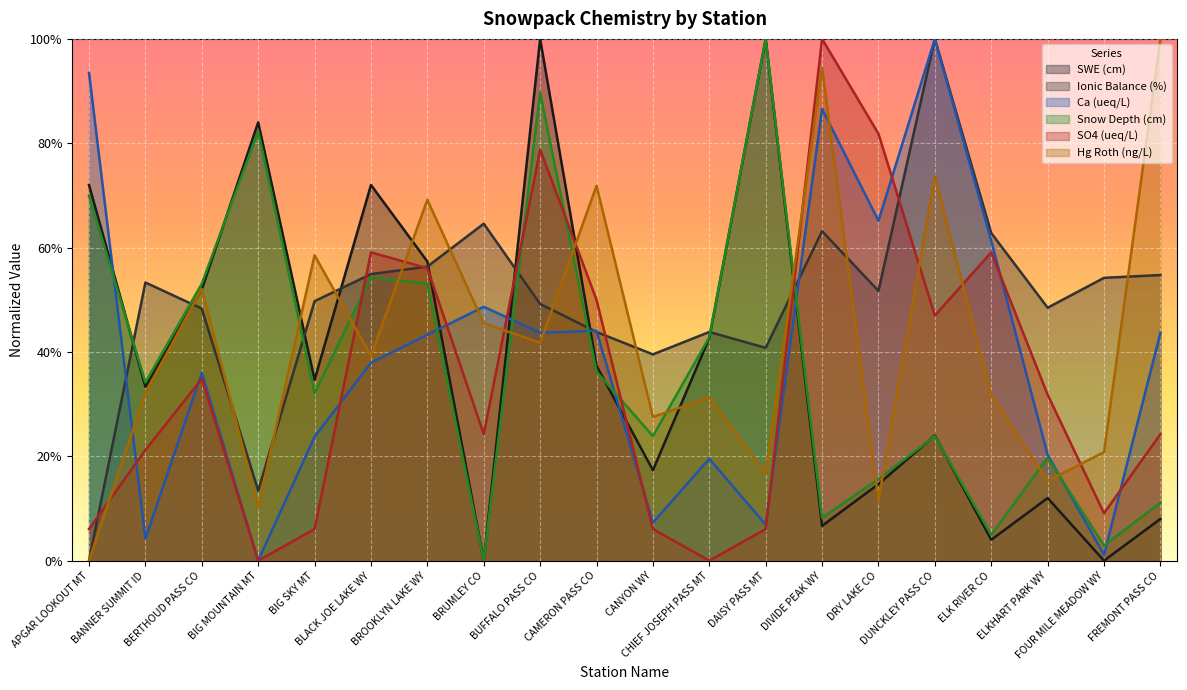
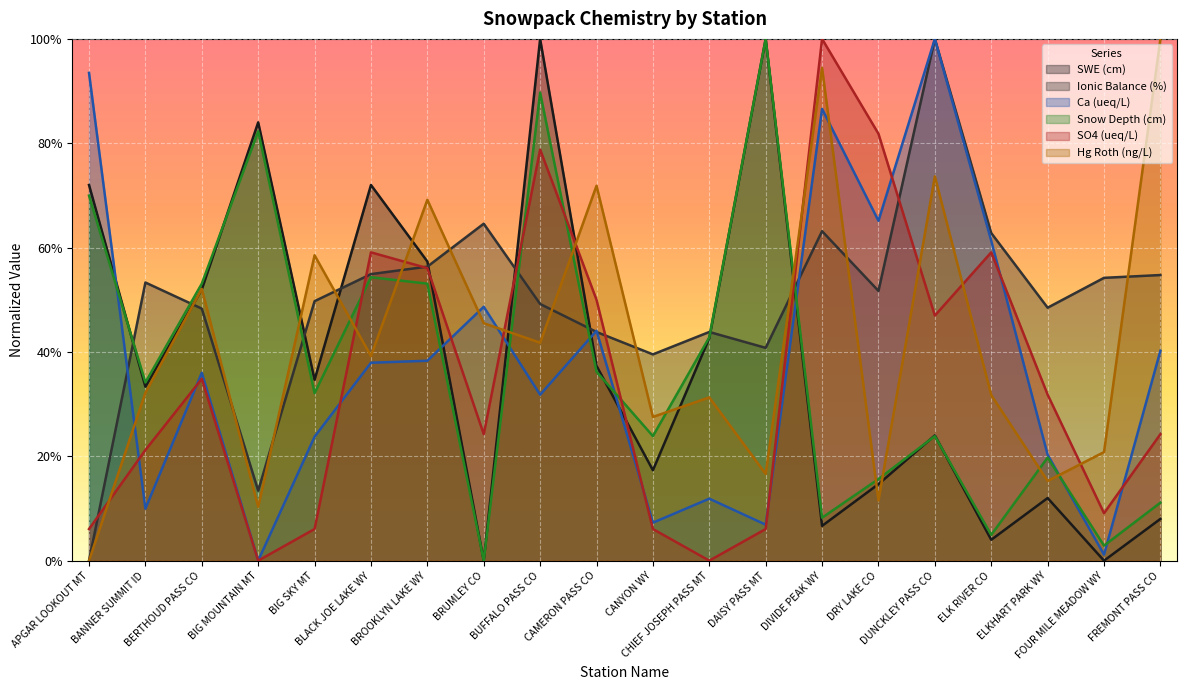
Ca (ueq/L), BANNER SUMMIT ID: 4% -> 10%
Ca (ueq/L), BROOKLYN LAKE WY: 43% -> 38%
Ca (ueq/L), BUFFALO PASS CO: 44% -> 32%
Ca (ueq/L), CHIEF JOSEPH PASS MT: 20% -> 12%
Ca (ueq/L), FREMONT PASS CO: 44% -> 40%
